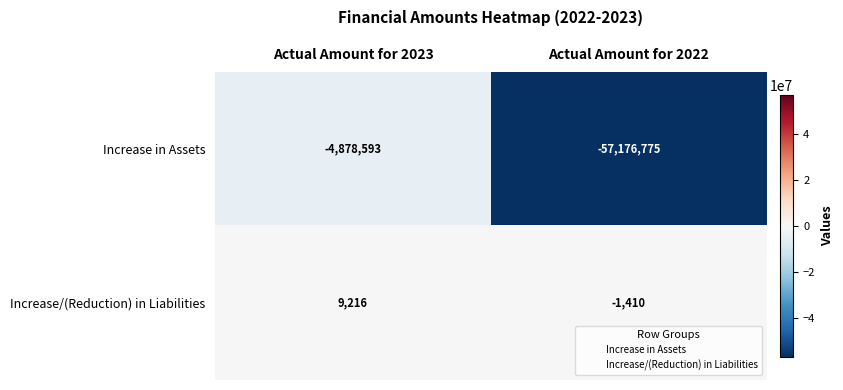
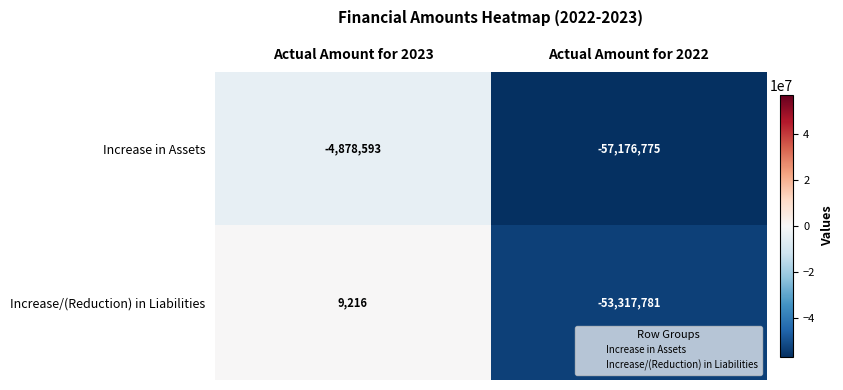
Increase/(Reduction) in Liabilities, Actual Amount for 2022: -1,410 -> -53,317,781
